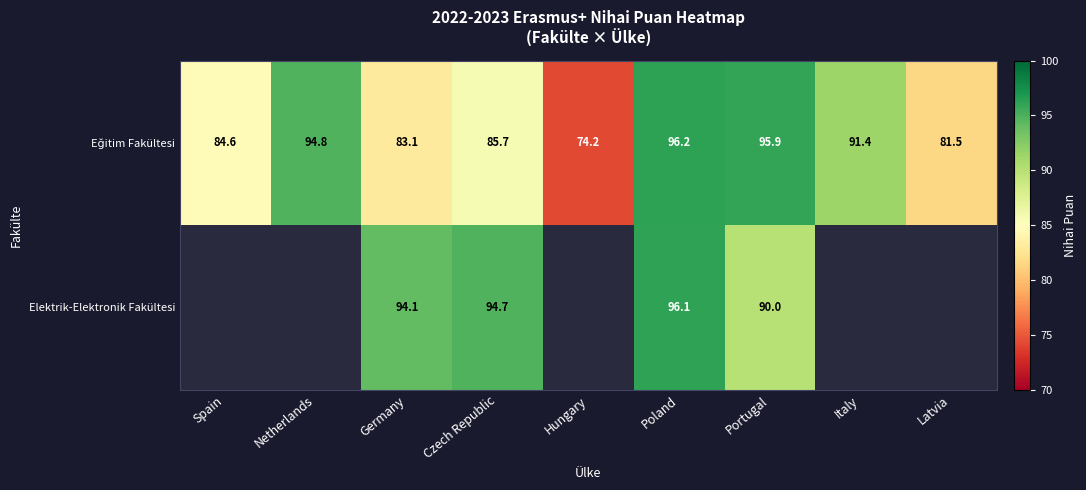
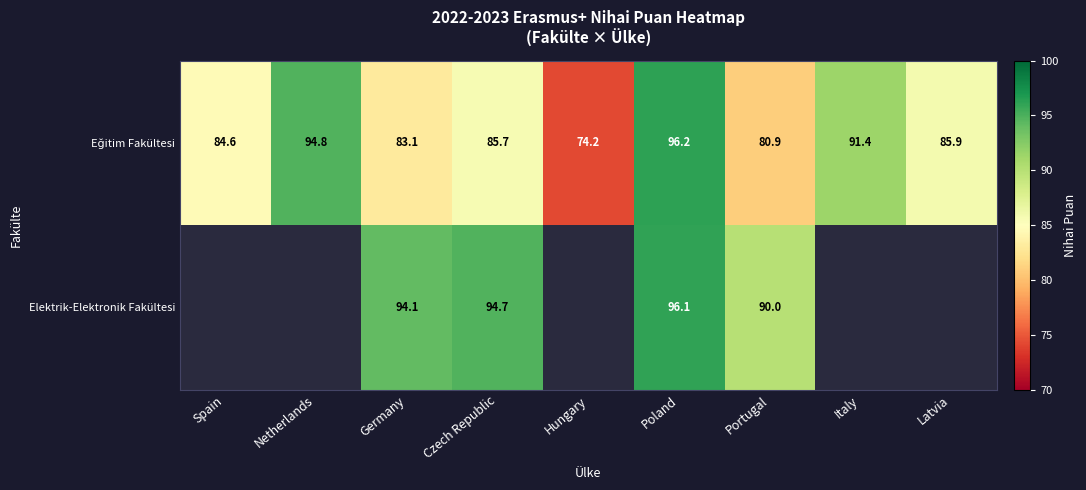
Eğitim Fakültesi, Portugal: 95.9 -> 80.9
Eğitim Fakültesi, Latvia: 81.5 -> 85.9
